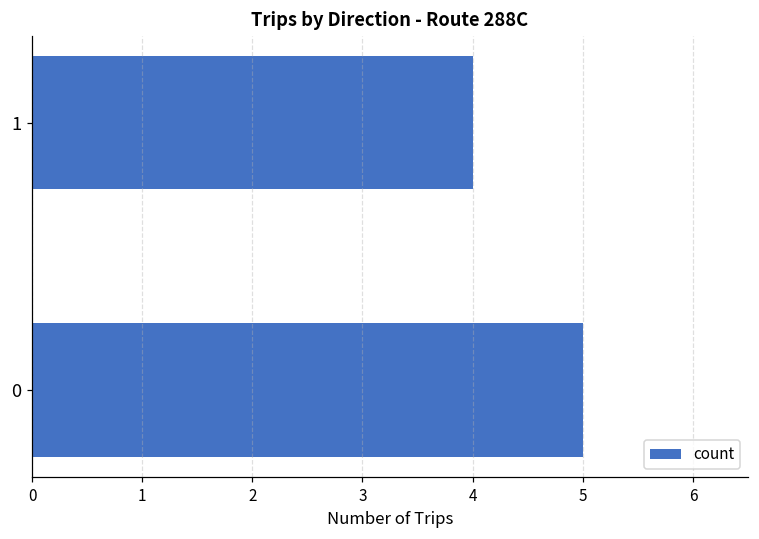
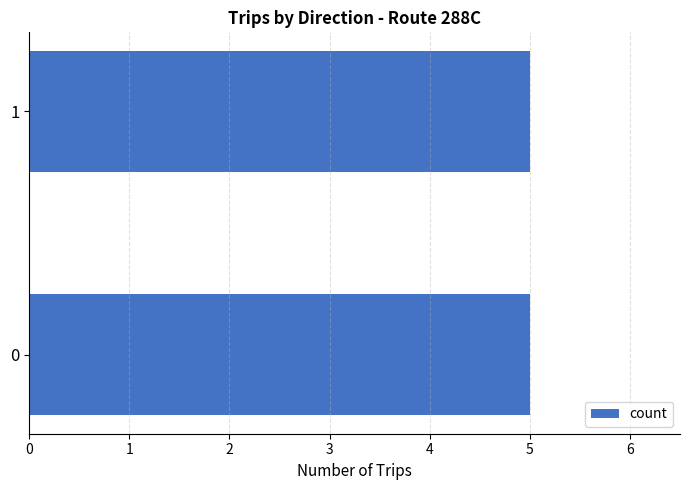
1: 4 -> 5
